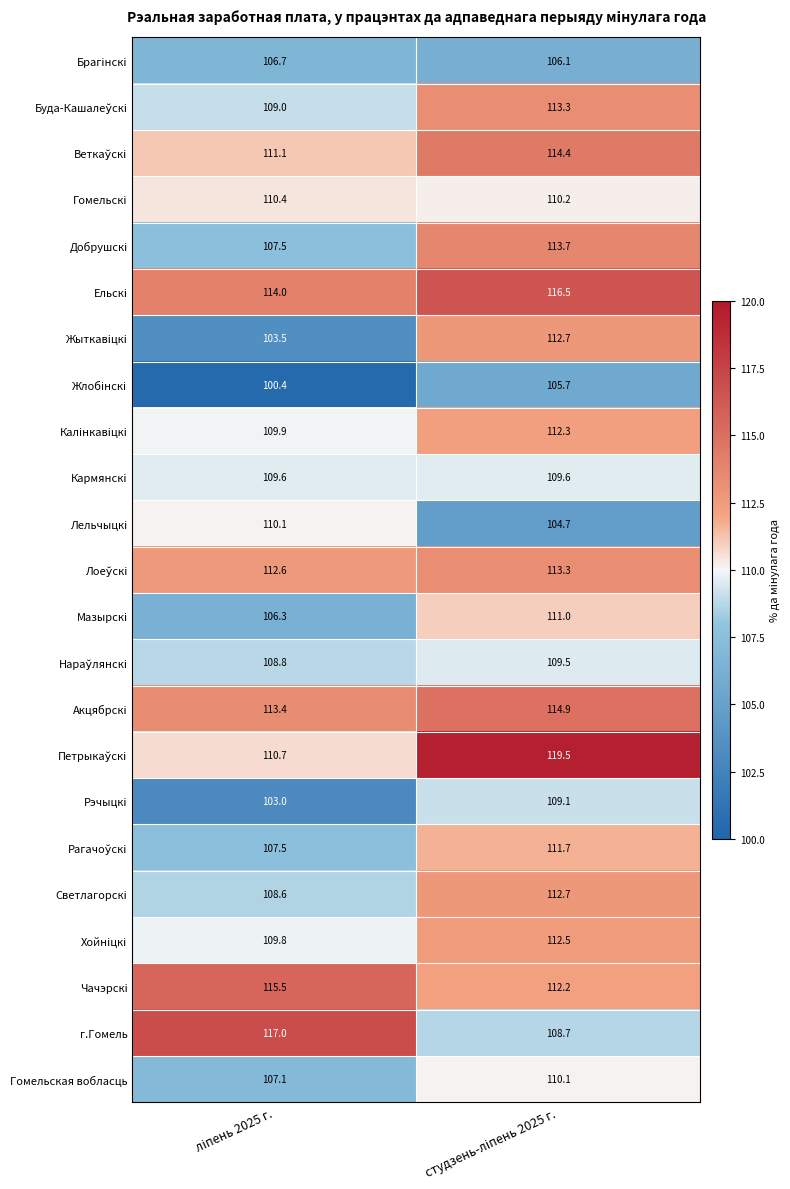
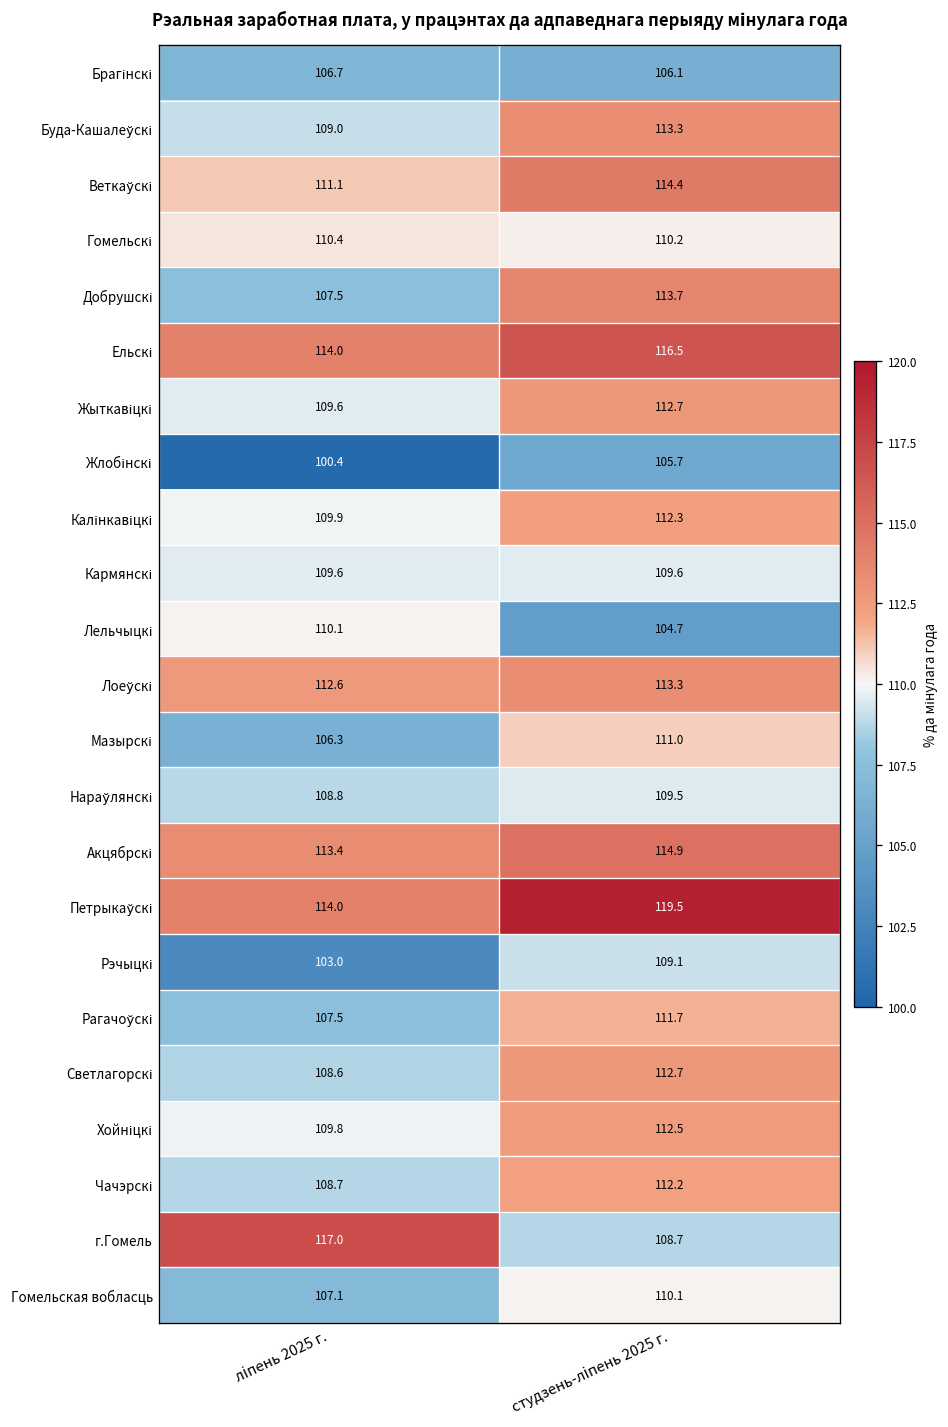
Жыткавіцкі, ліпень 2025 г.: 103.5 -> 109.6
Петрыкаўскі, ліпень 2025 г.: 110.7 -> 114.0
Чачэрскі, ліпень 2025 г.: 115.5 -> 108.7
